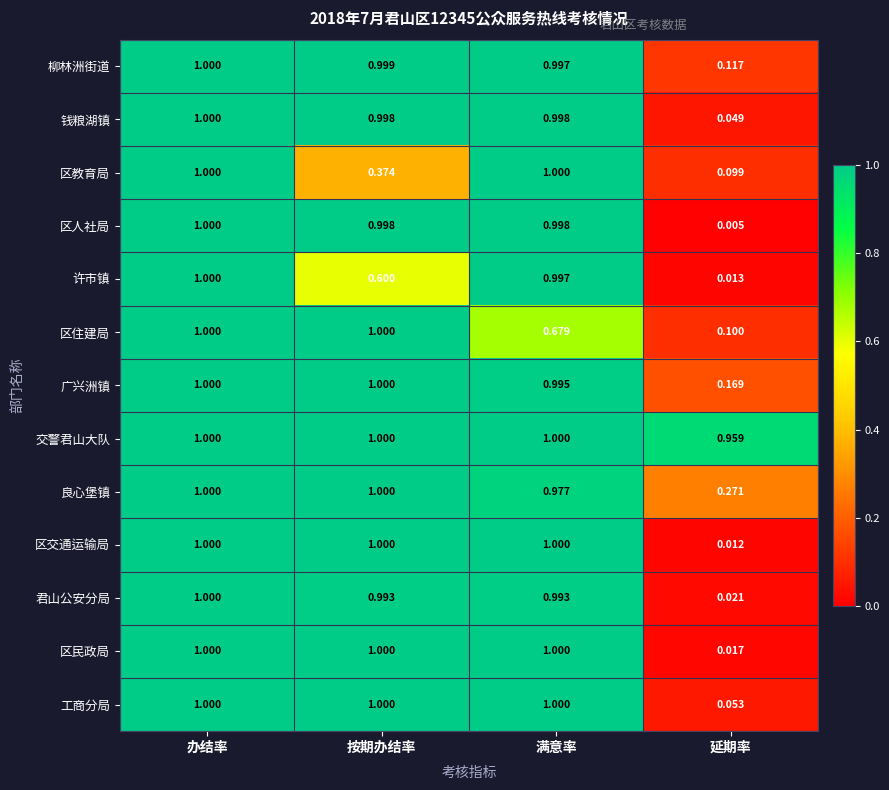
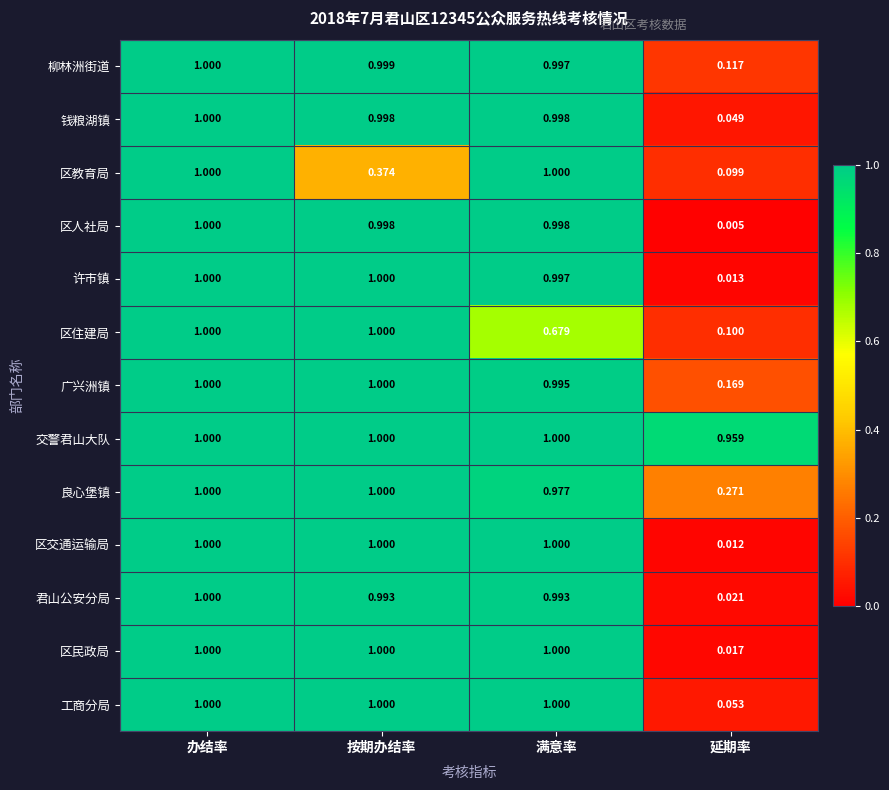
许市镇, 按期办结率: 0.600 -> 1.000
